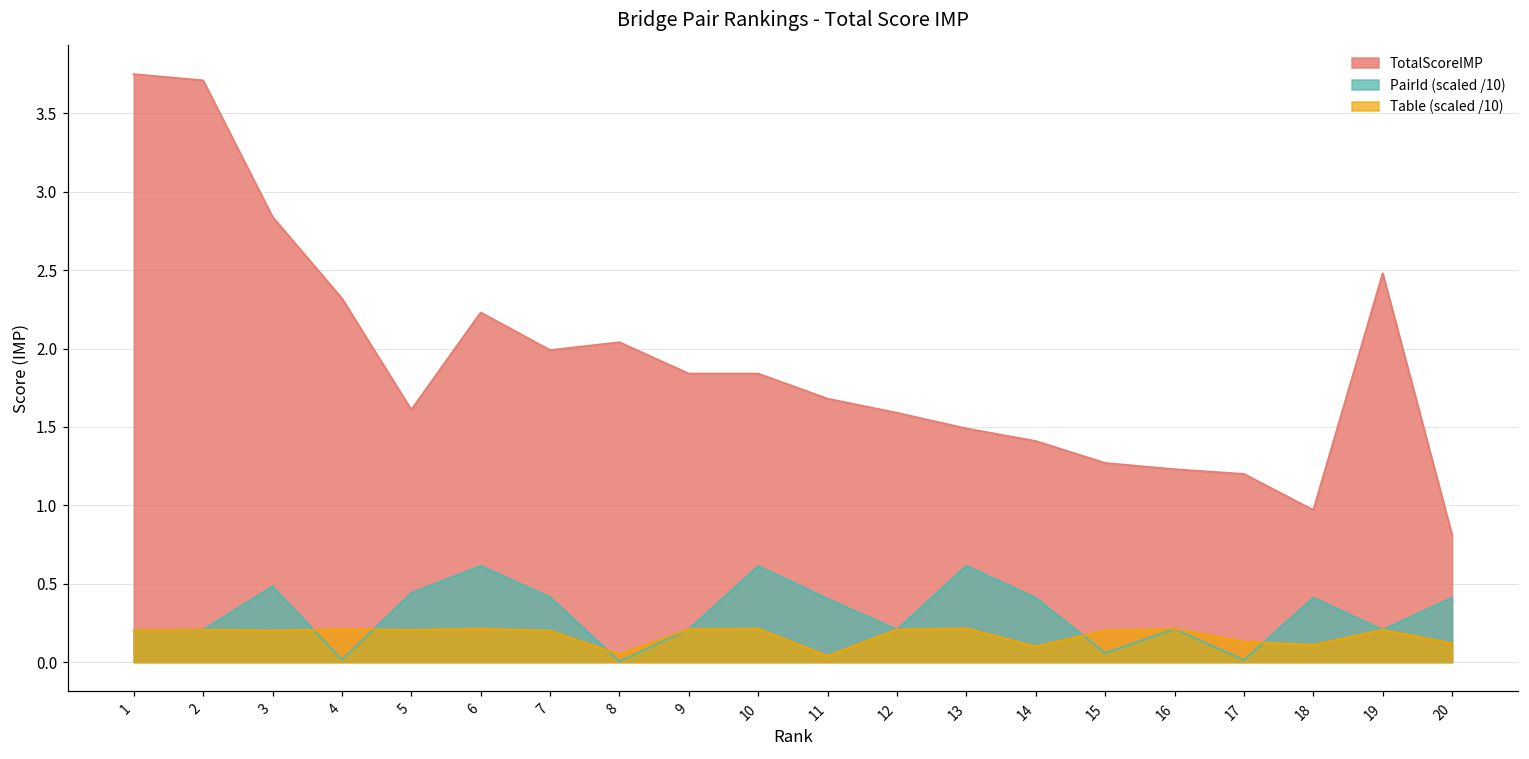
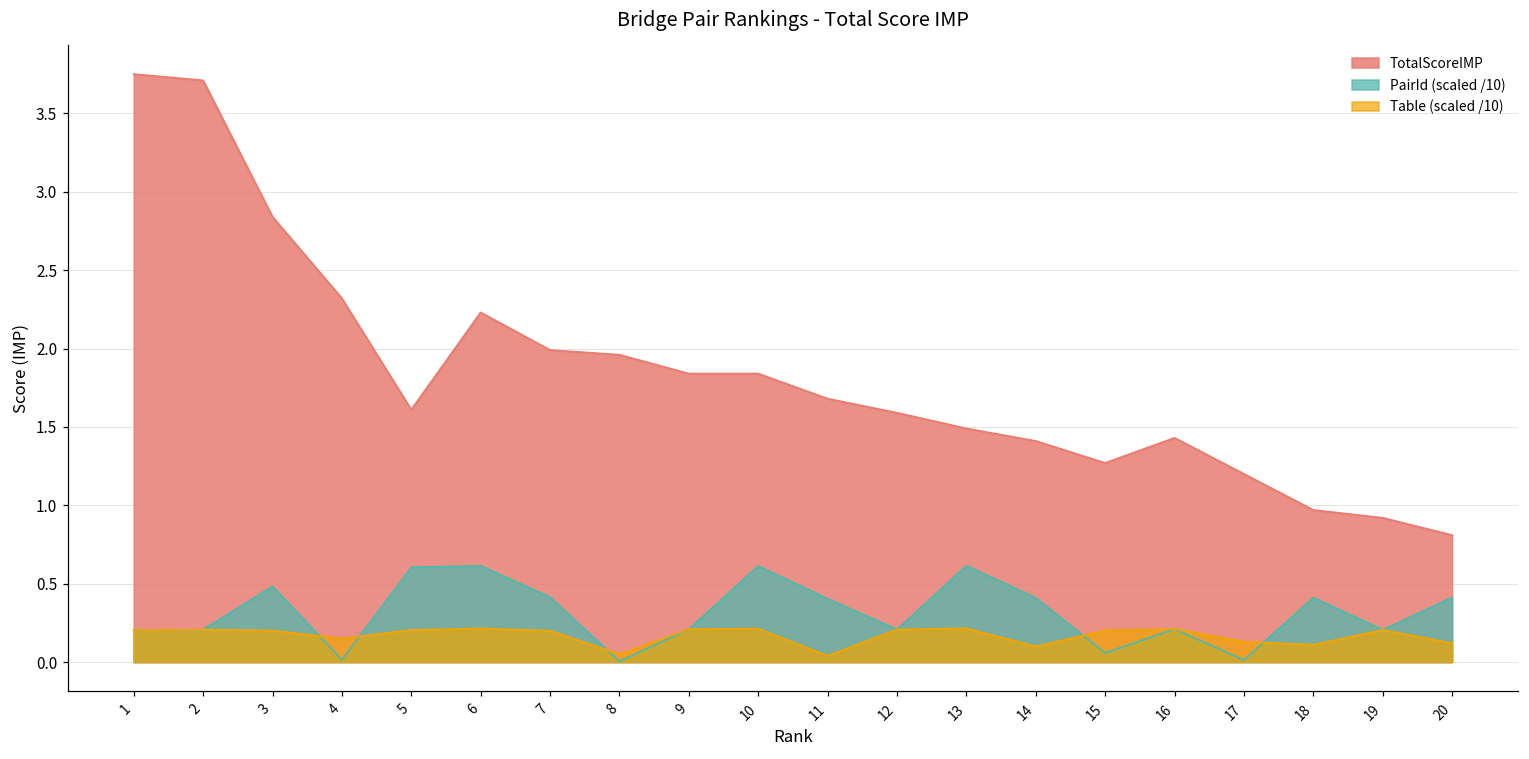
Table (scaled /10), 4: 0.21 -> 0.15
PairId (scaled /10), 5: 0.44 -> 0.61
TotalScoreIMP, 8: 2.04 -> 1.96
TotalScoreIMP, 16: 1.23 -> 1.43
TotalScoreIMP, 19: 2.48 -> 0.92
